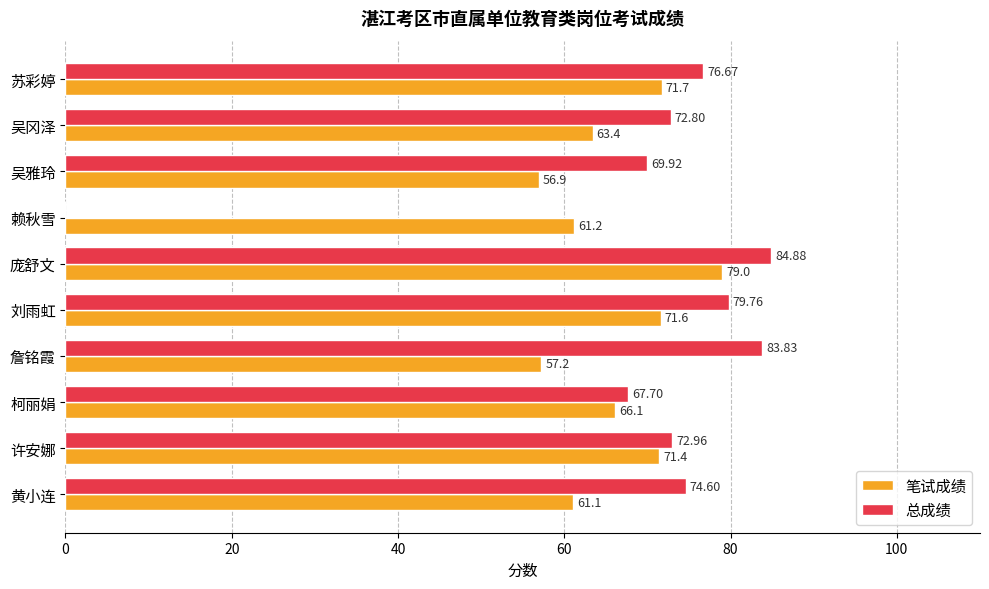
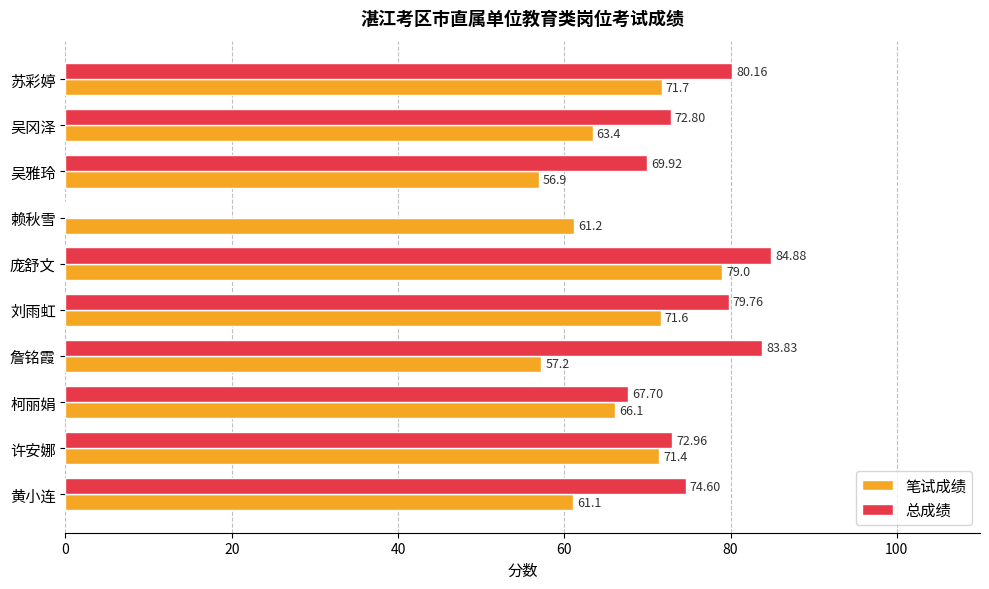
总成绩, 苏彩婷: 76.67 -> 80.16
